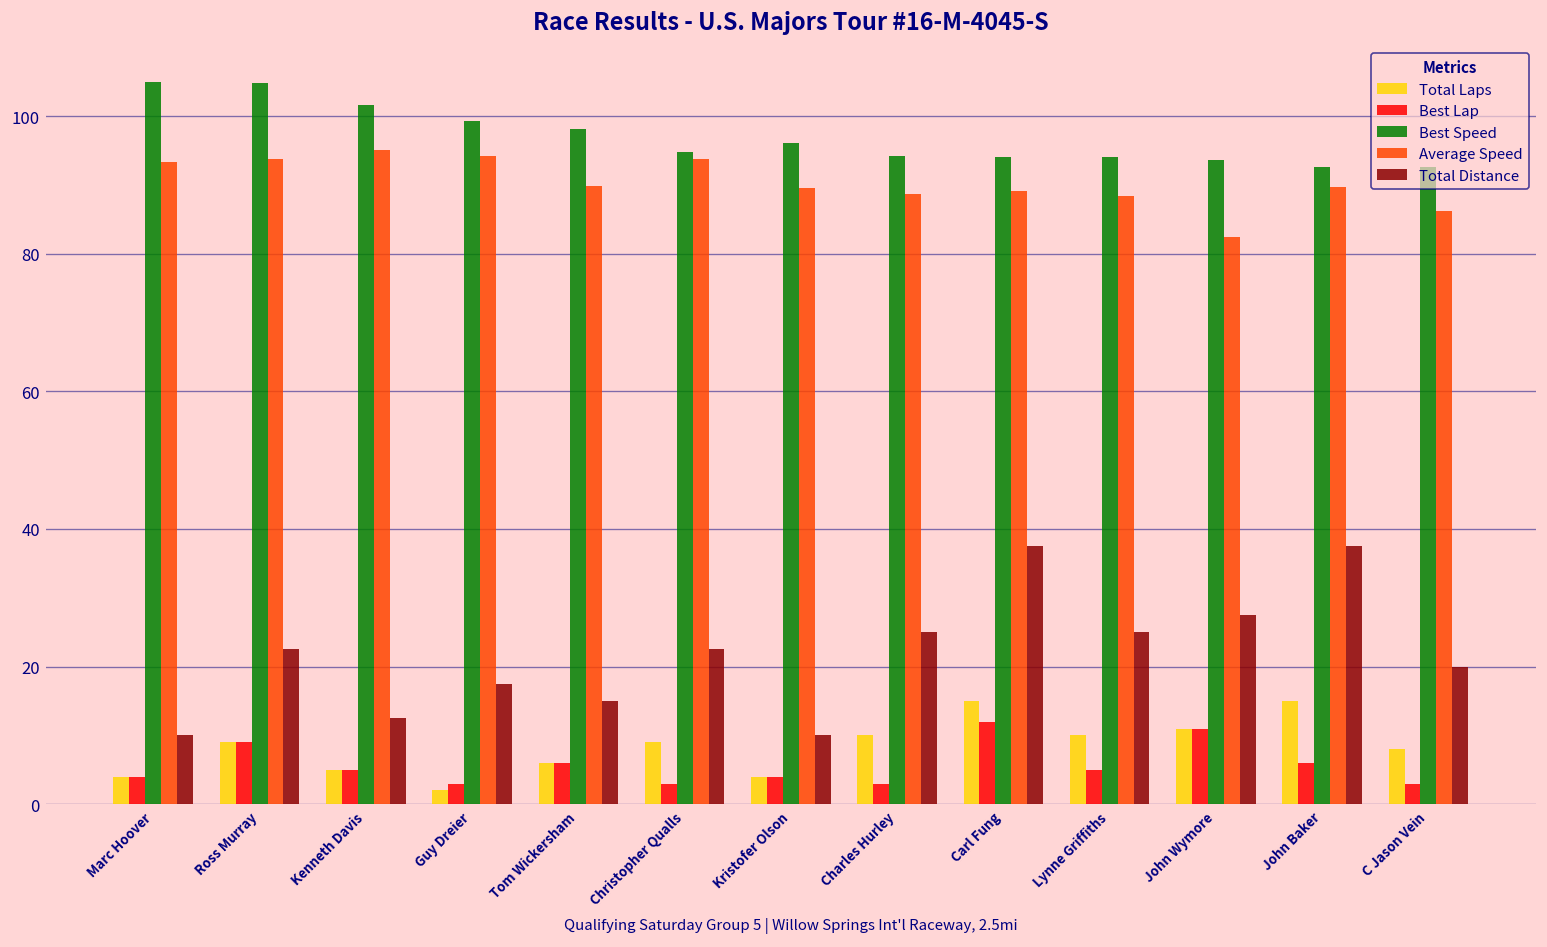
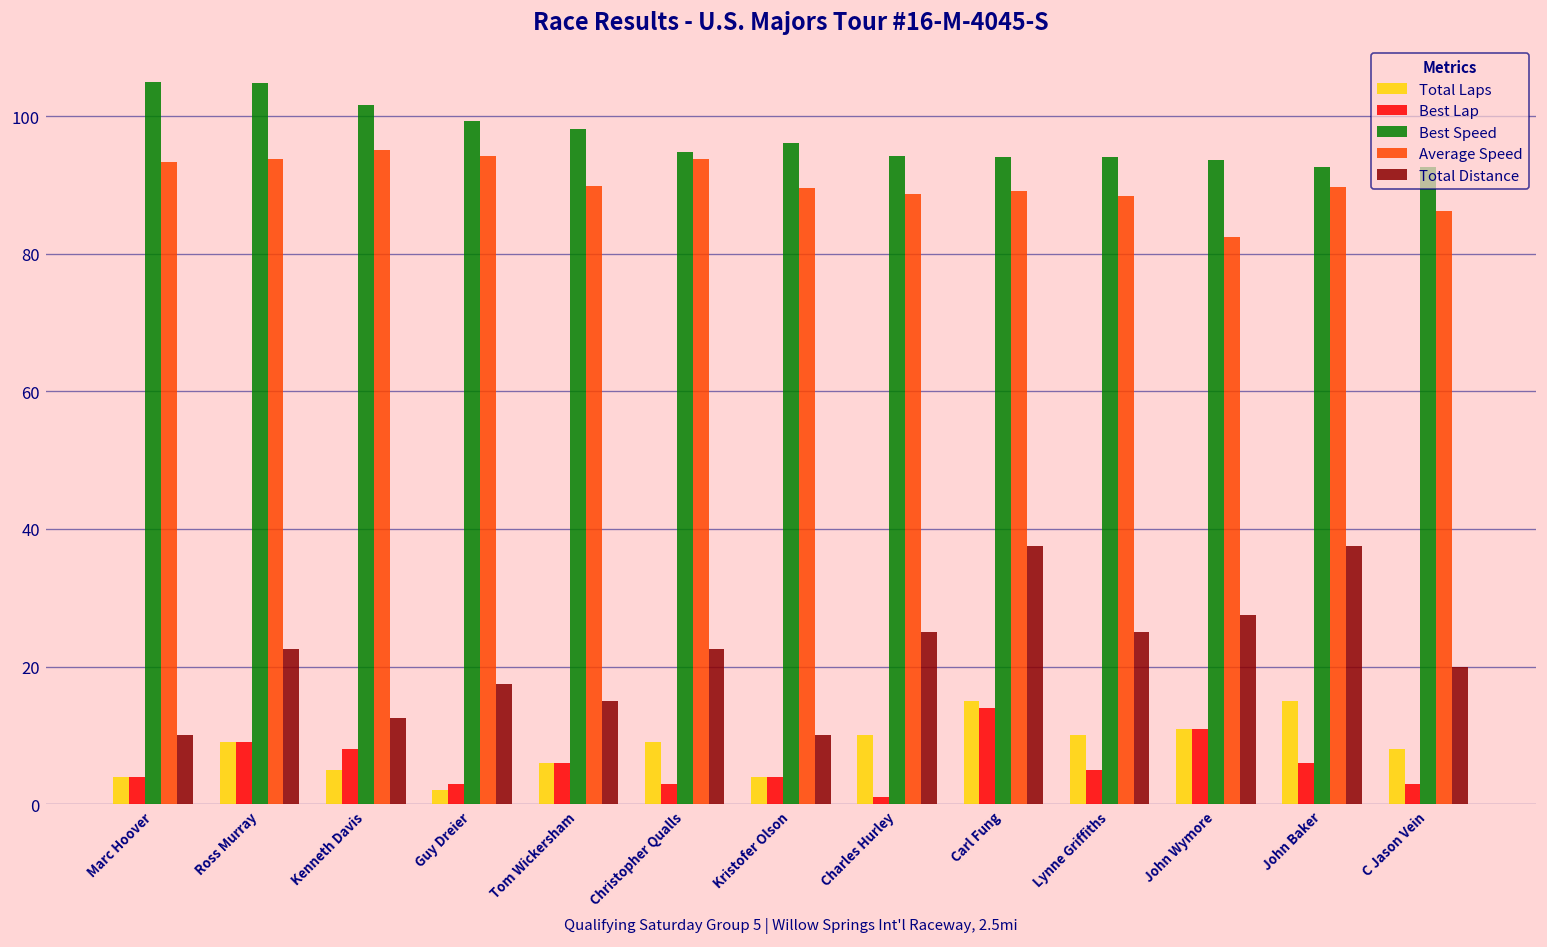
Best Lap, Kenneth Davis: 5 -> 8
Best Lap, Charles Hurley: 3 -> 1
Best Lap, Carl Fung: 12 -> 14
